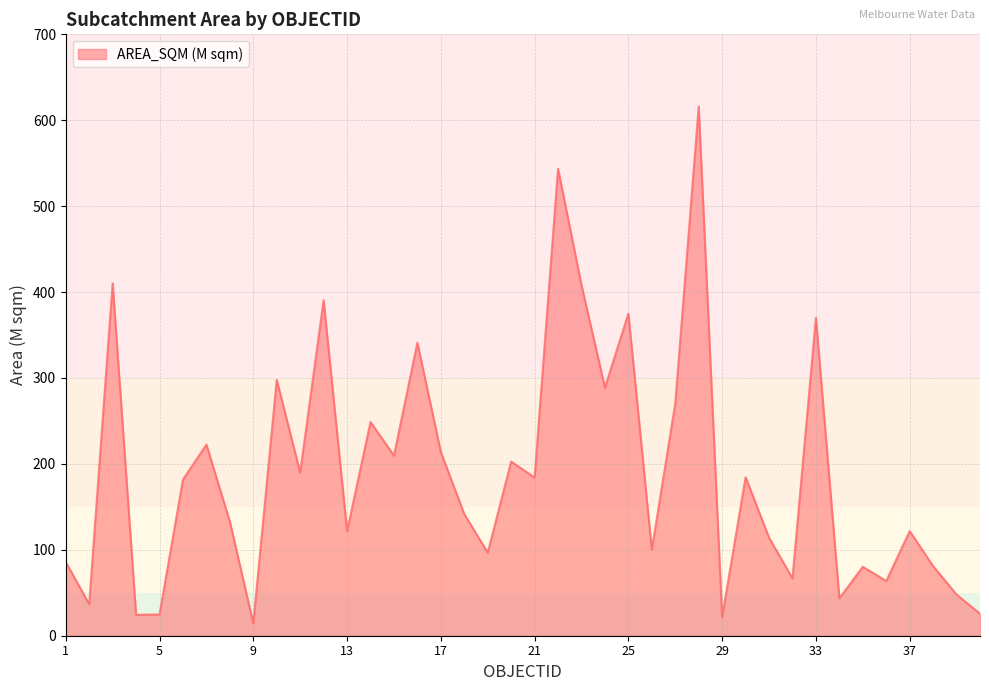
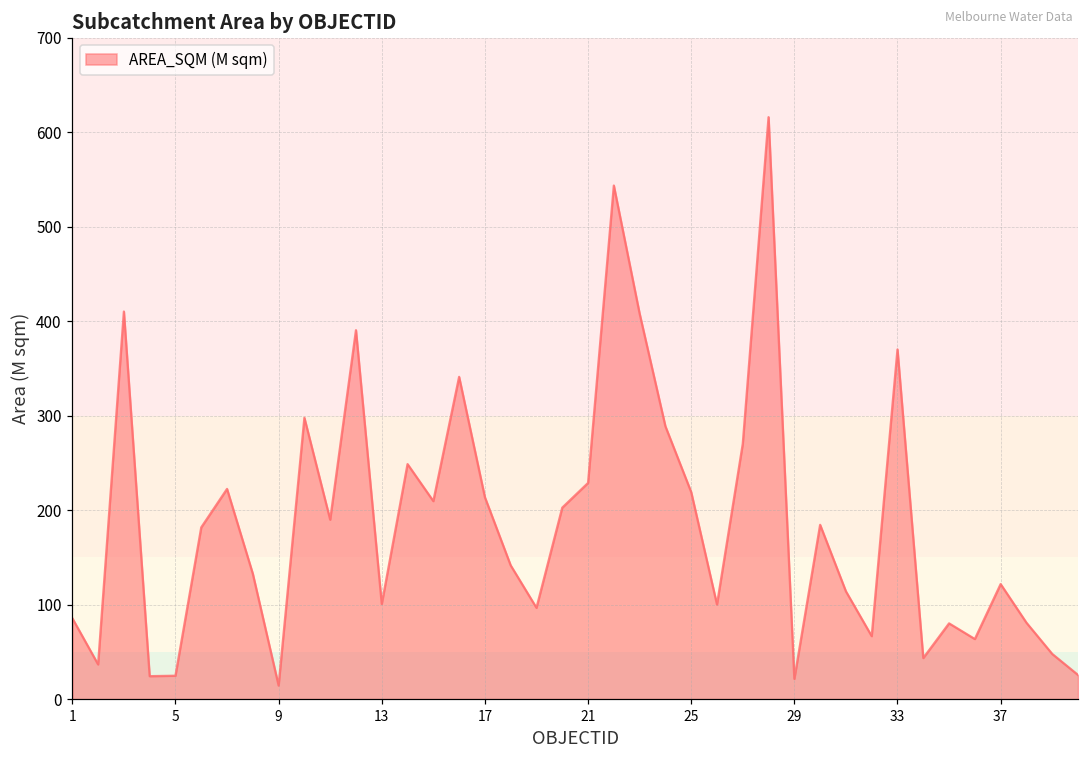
13: 120 -> 100
21: 180 -> 230
25: 370 -> 220
